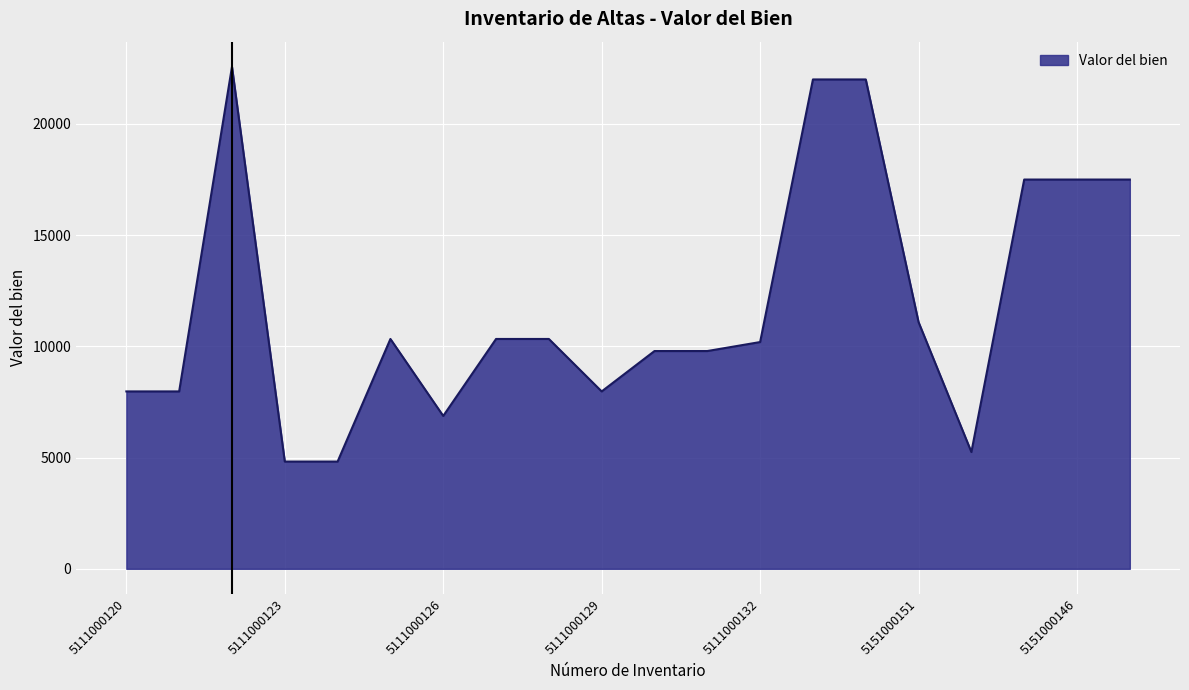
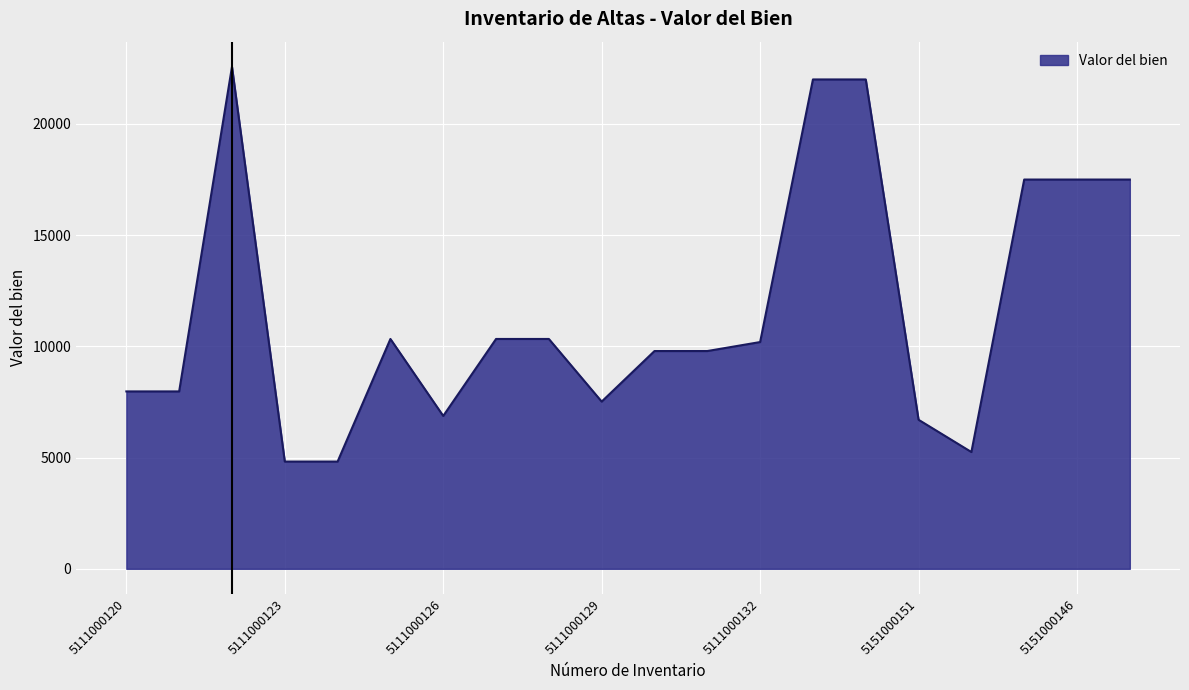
5111000129: 8000 -> 7500
5151000151: 11100 -> 6700
